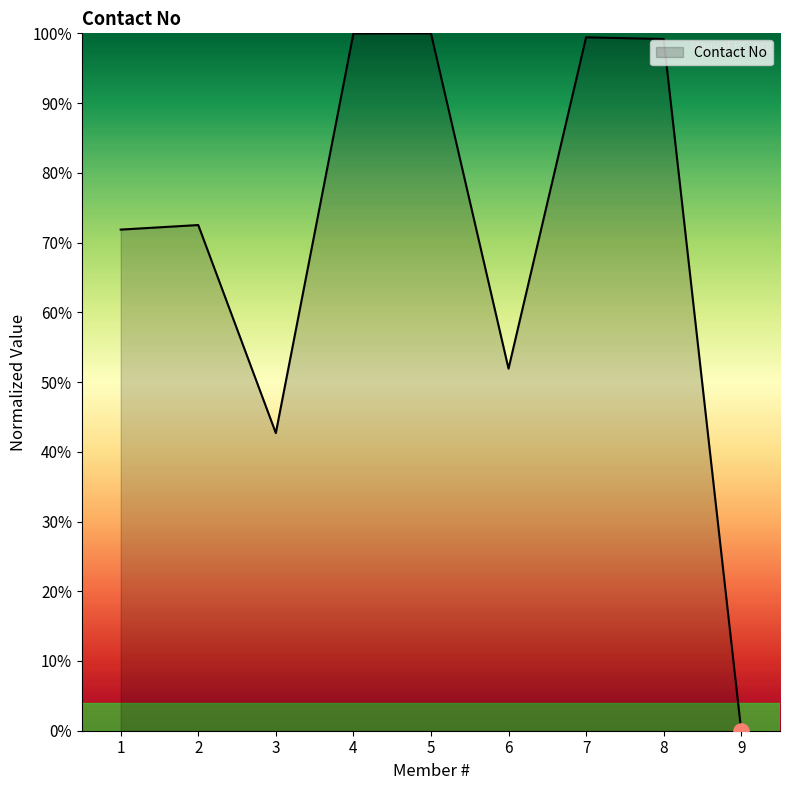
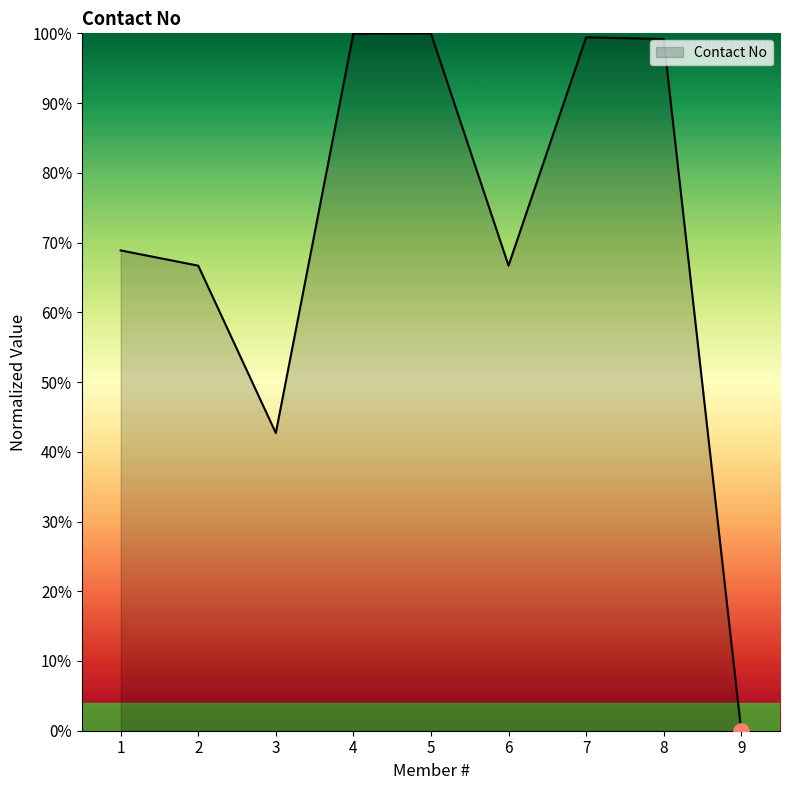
Contact No, 1: 72% -> 69%
Contact No, 2: 73% -> 67%
Contact No, 6: 52% -> 67%
